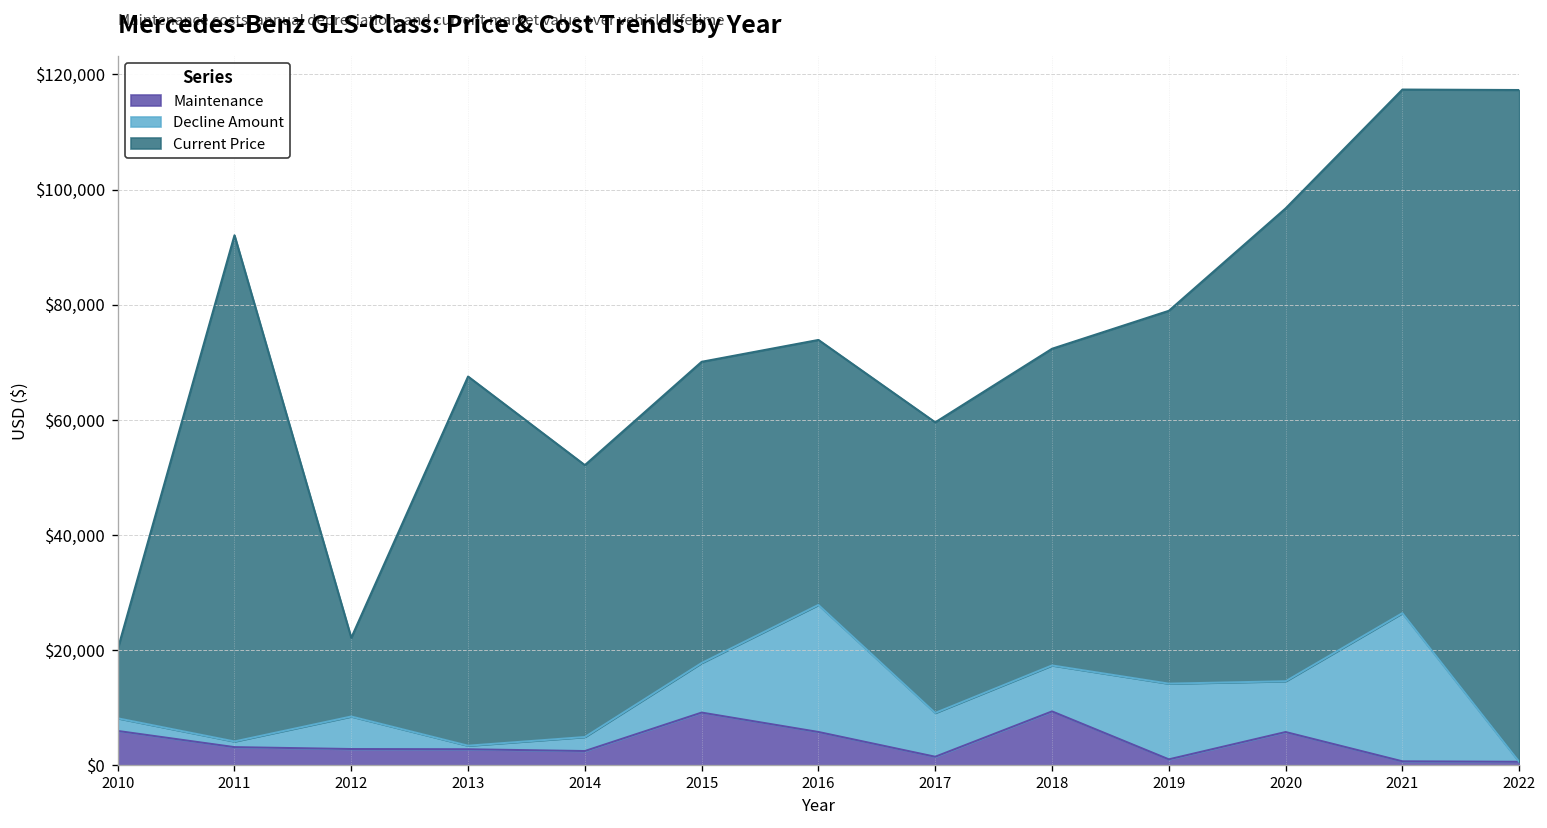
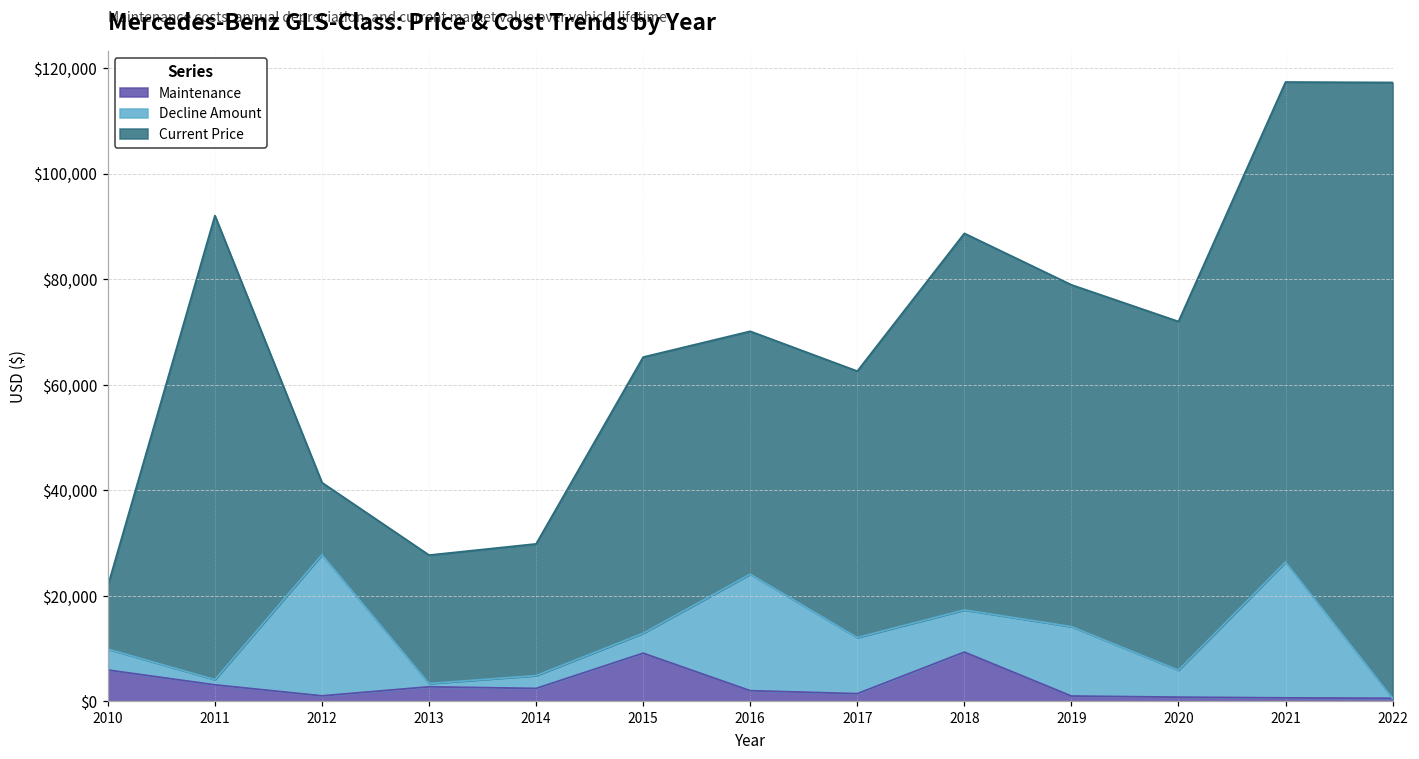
Decline Amount, 2010: $2,000 -> $4,000
Maintenance, 2012: $3,000 -> $1,000
Decline Amount, 2012: $6,000 -> $27,000
Current Price, 2013: $64,000 -> $24,000
Current Price, 2014: $47,000 -> $25,000
Decline Amount, 2015: $9,000 -> $4,000
Maintenance, 2016: $6,000 -> $2,000
Decline Amount, 2017: $8,000 -> $11,000
Current Price, 2018: $55,000 -> $71,000
Maintenance, 2020: $6,000 -> $1,000
Decline Amount, 2020: $9,000 -> $5,000
Current Price, 2020: $82,000 -> $66,000
